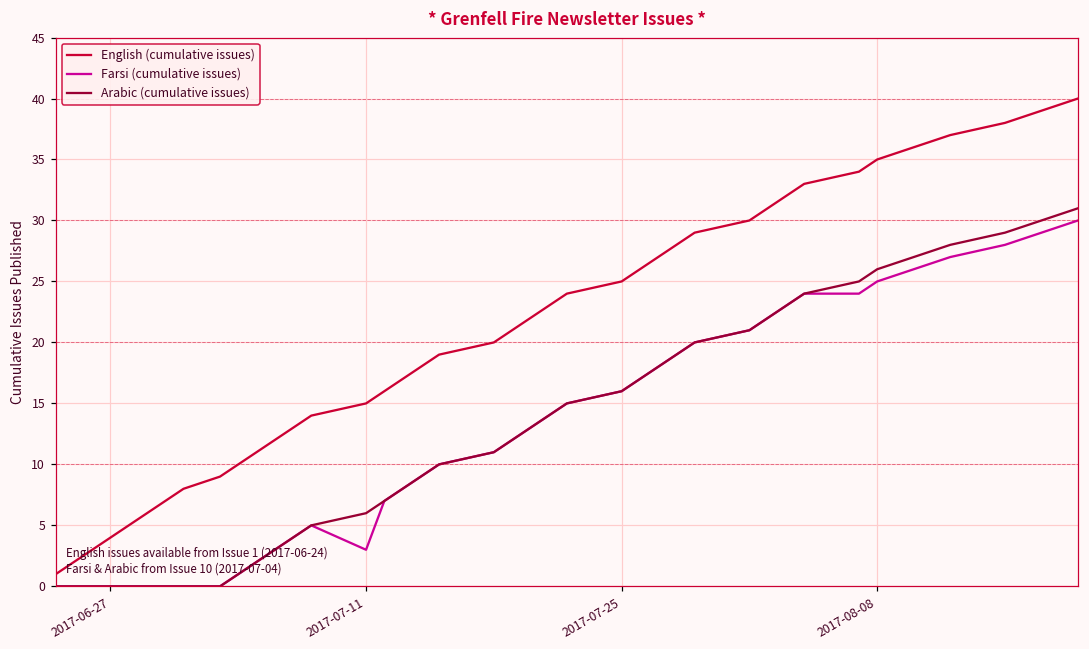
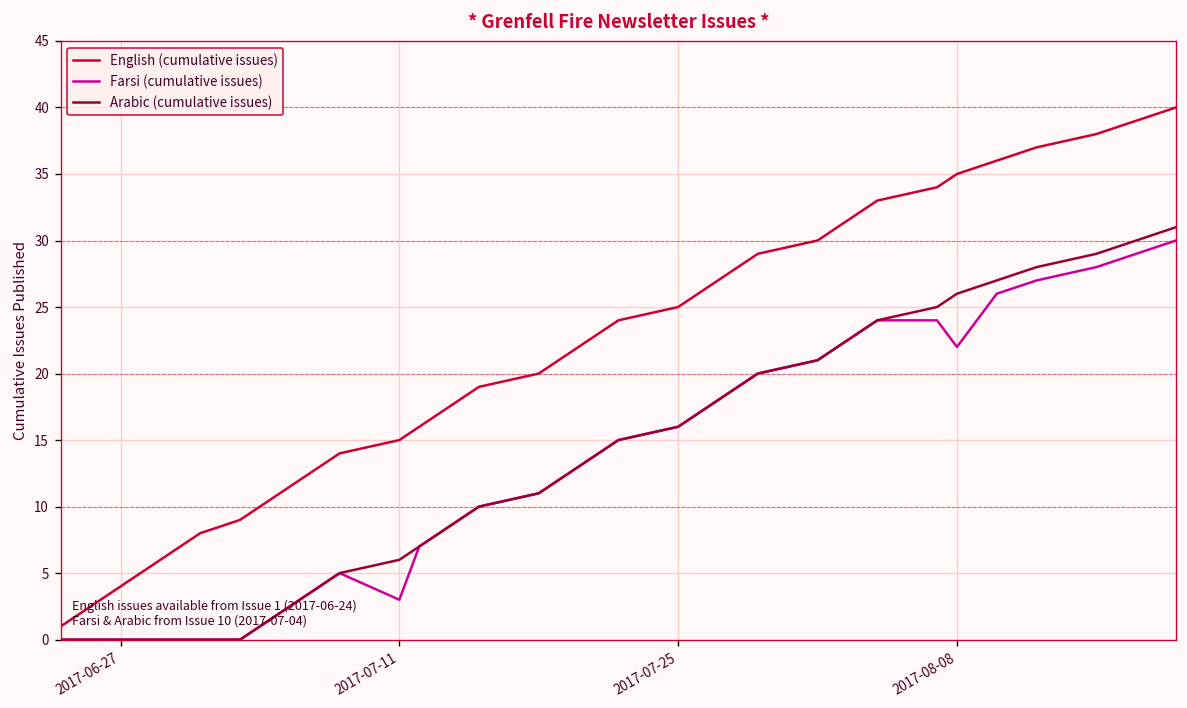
Farsi (cumulative issues), 2017-08-08: 25 -> 22
